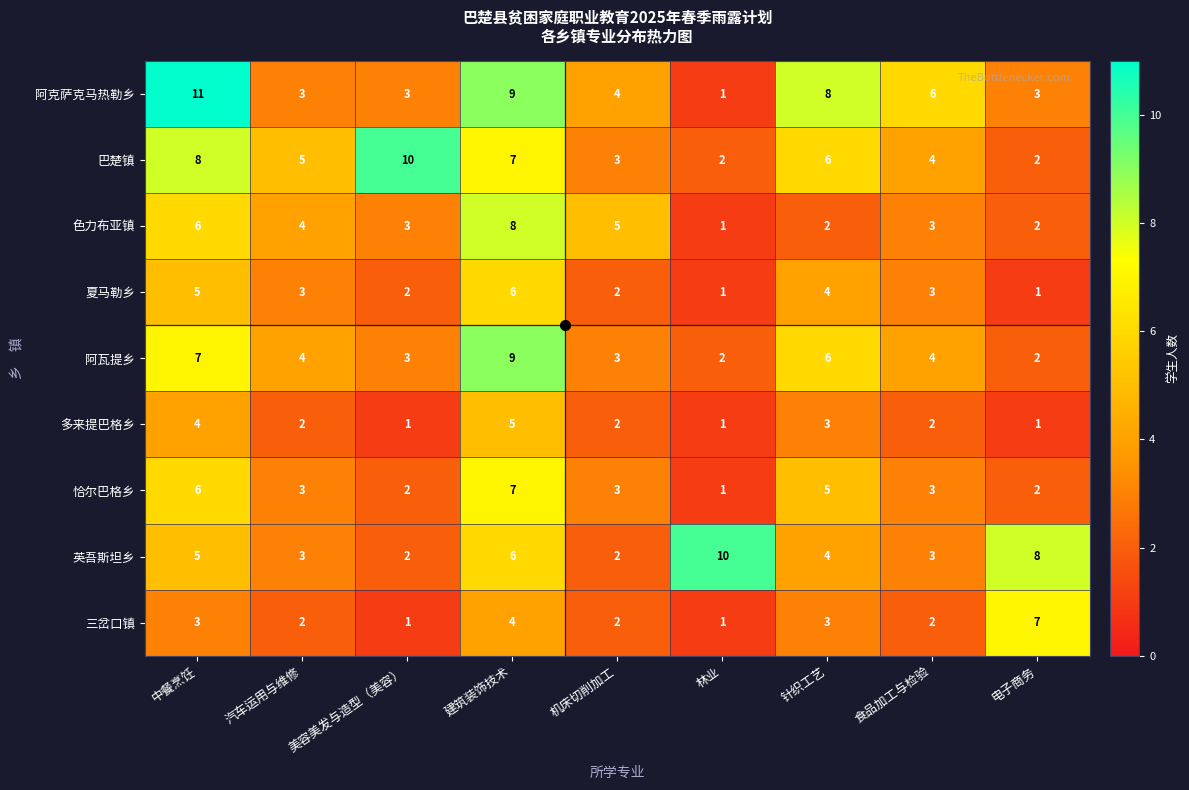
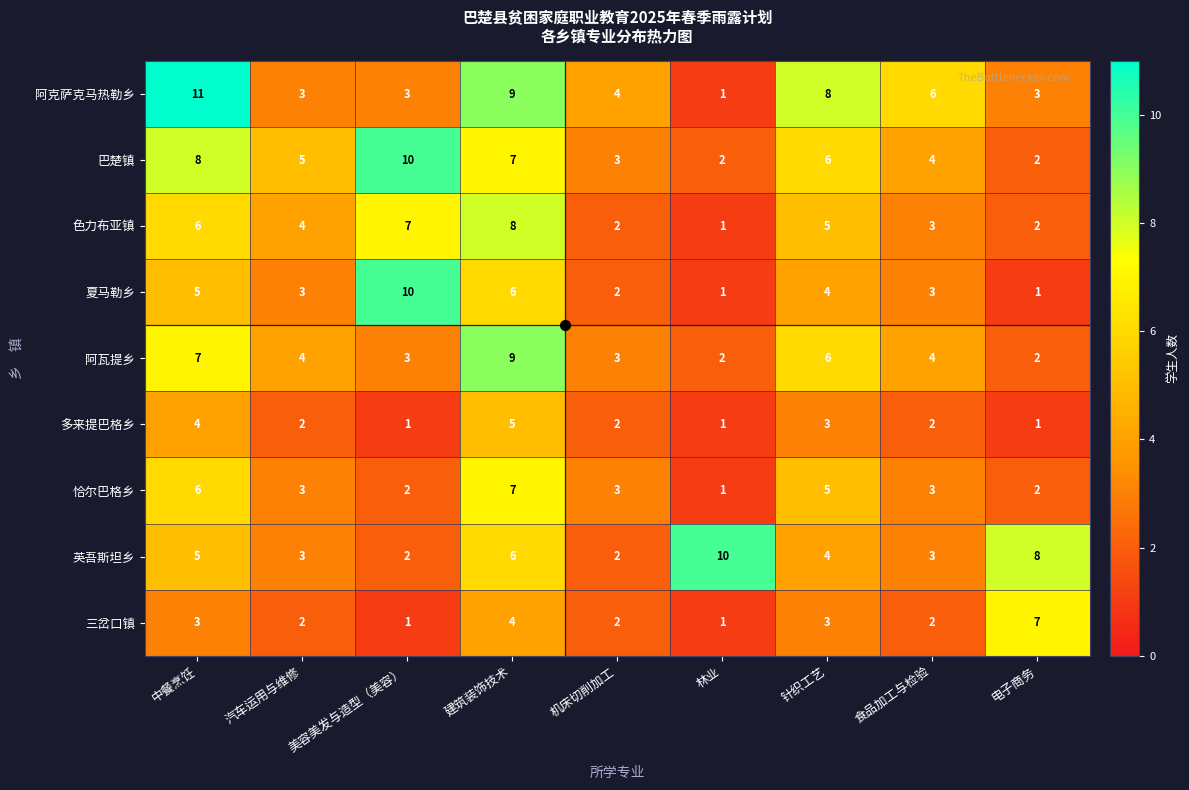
色力布亚镇, 美容美发与造型（美容）: 3 -> 7
色力布亚镇, 机床切削加工: 5 -> 2
色力布亚镇, 针织工艺: 2 -> 5
夏马勒乡, 美容美发与造型（美容）: 2 -> 10
